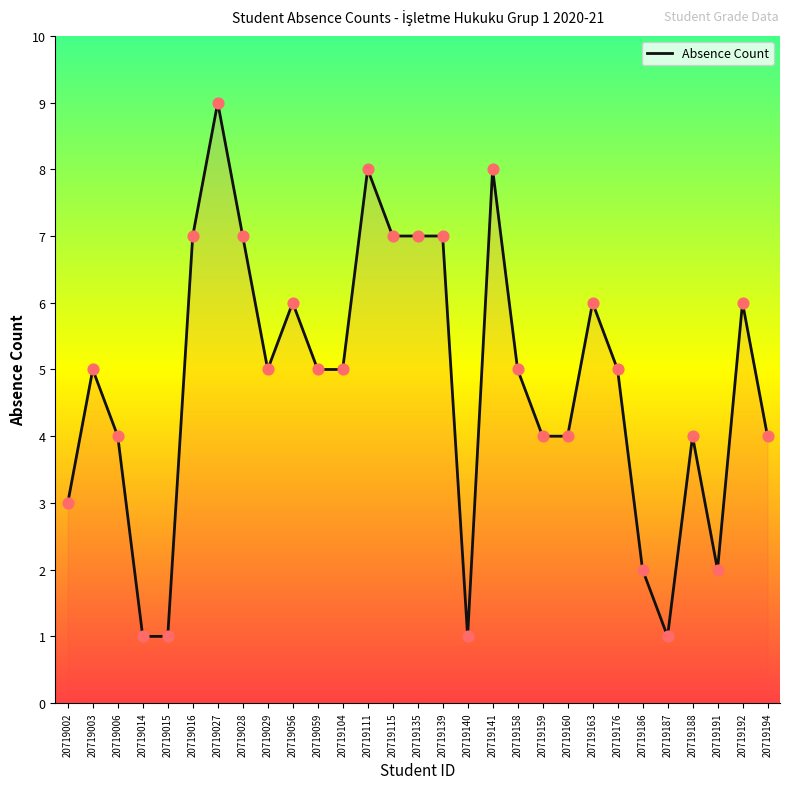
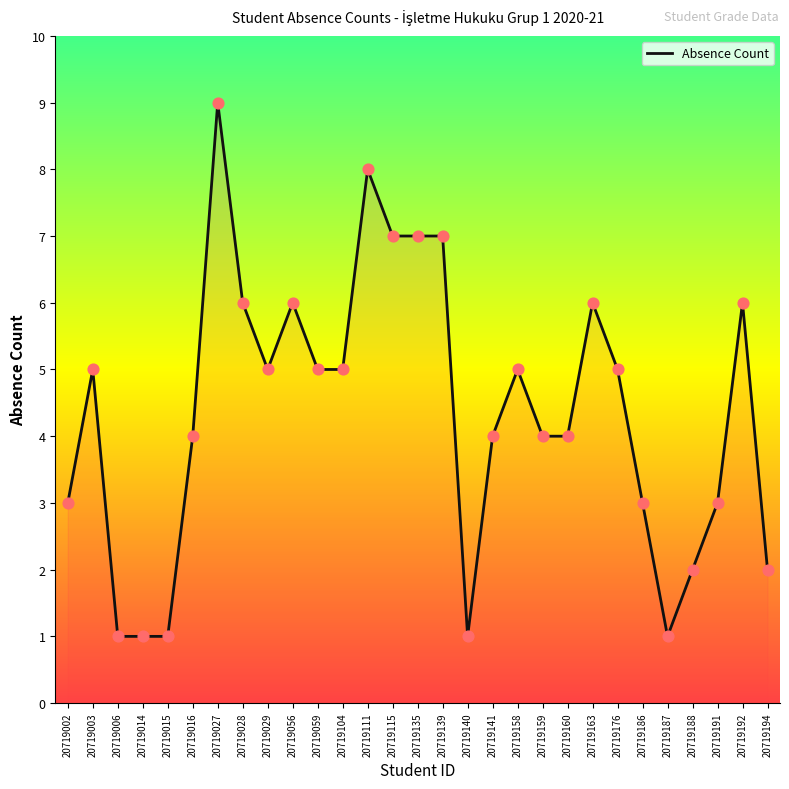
20719006: 4 -> 1
20719016: 7 -> 4
20719028: 7 -> 6
20719141: 8 -> 4
20719186: 2 -> 3
20719188: 4 -> 2
20719191: 2 -> 3
20719194: 4 -> 2
